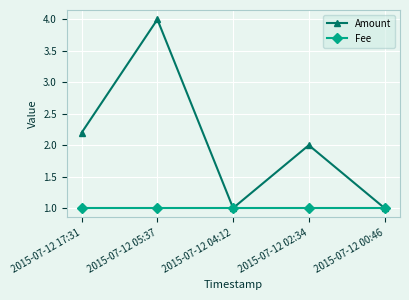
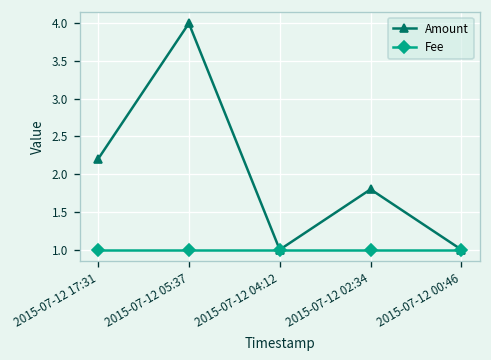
Amount, 2015-07-12 02:34: 2.0 -> 1.8
